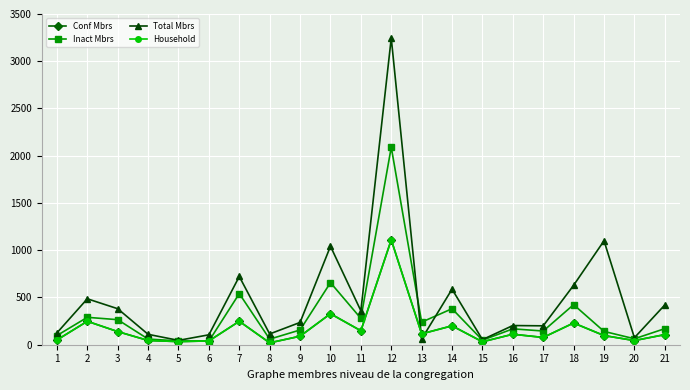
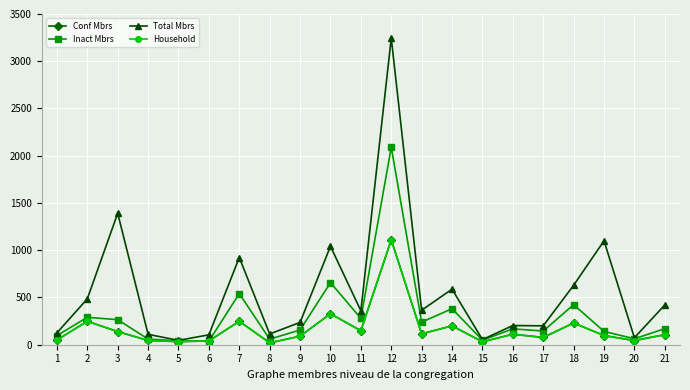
Total Mbrs, 3: 400 -> 1400
Total Mbrs, 7: 700 -> 900
Total Mbrs, 13: 100 -> 400
